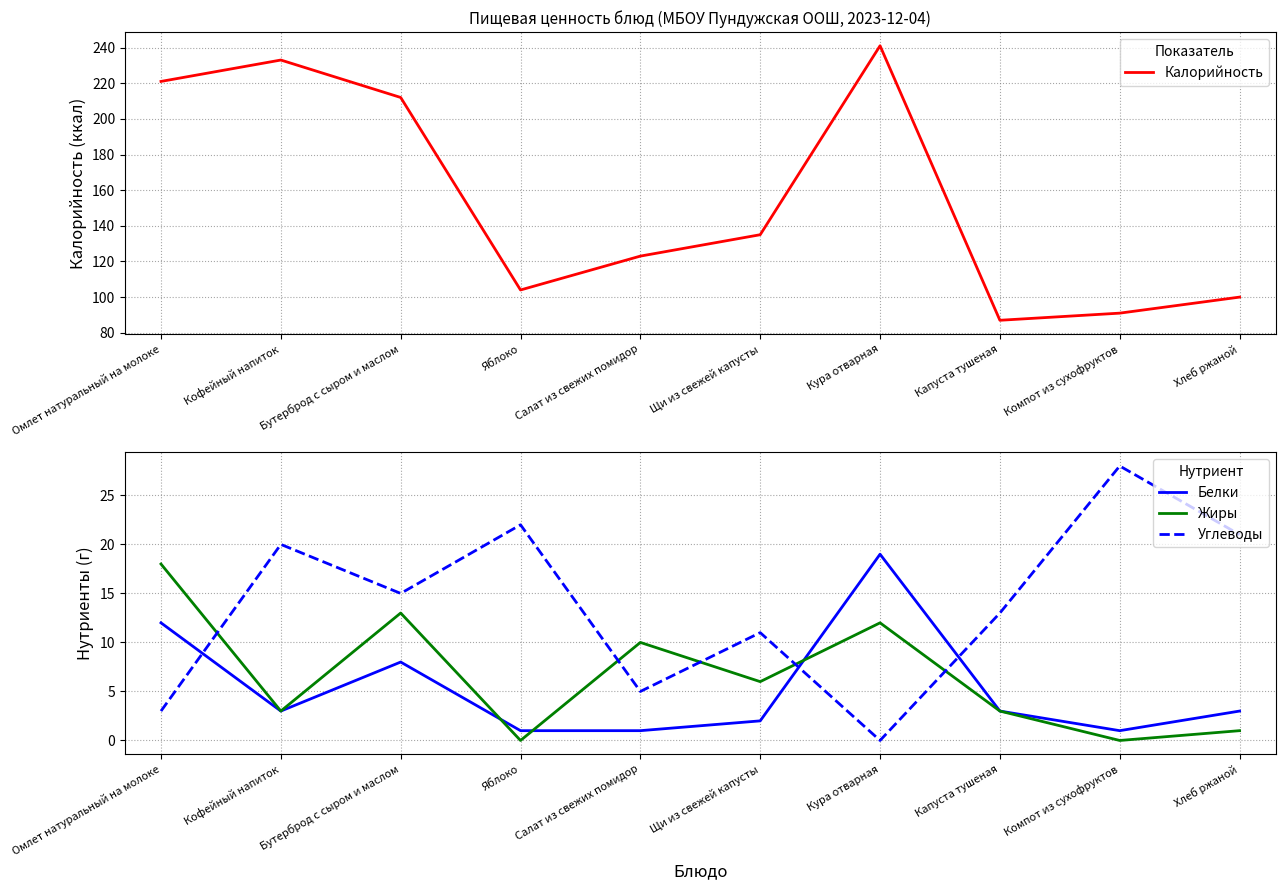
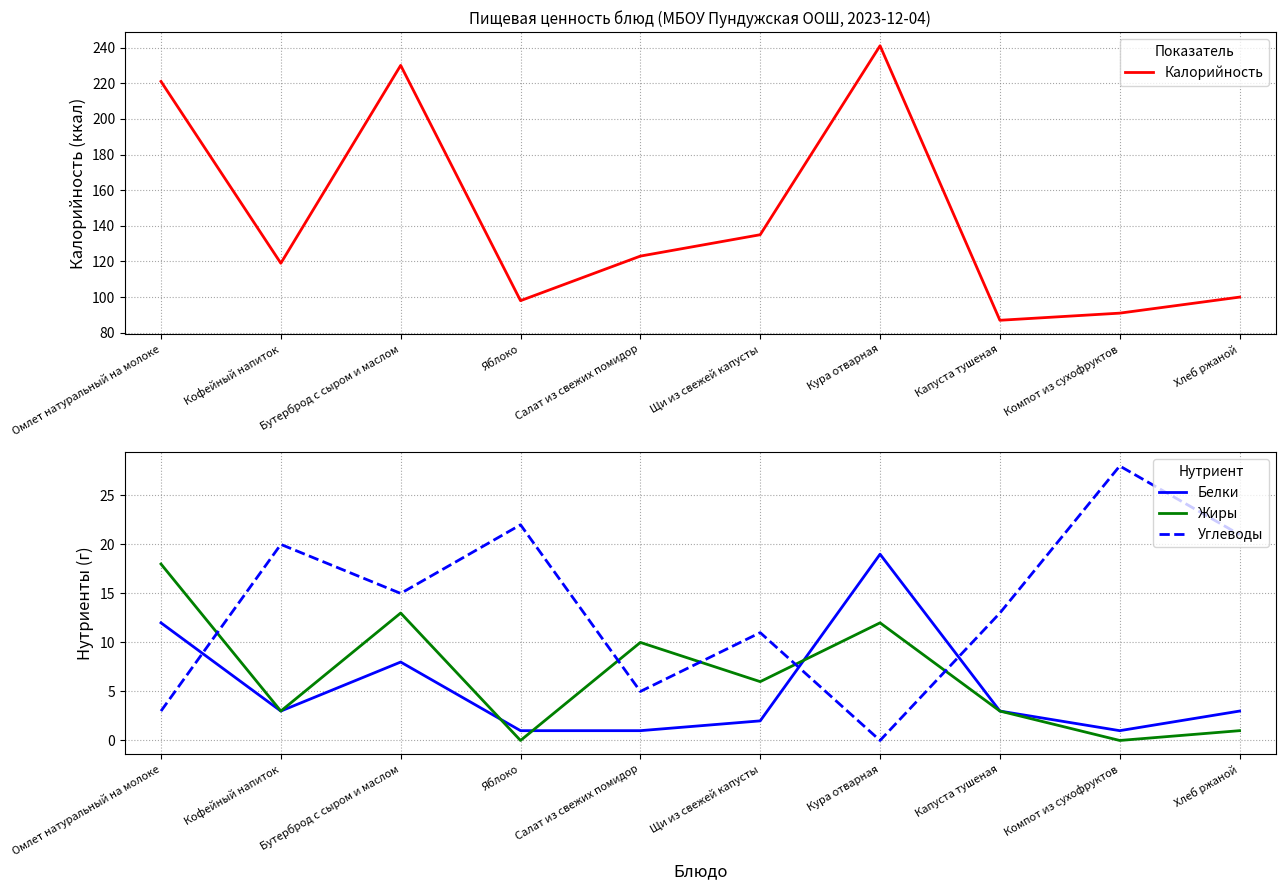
Пищевая ценность блюд (МБОУ Пундужская ООШ, 2023-12-04), Кофейный напиток: 233 -> 119
Пищевая ценность блюд (МБОУ Пундужская ООШ, 2023-12-04), Бутерброд с сыром и маслом: 212 -> 230
Пищевая ценность блюд (МБОУ Пундужская ООШ, 2023-12-04), Яблоко: 104 -> 98
